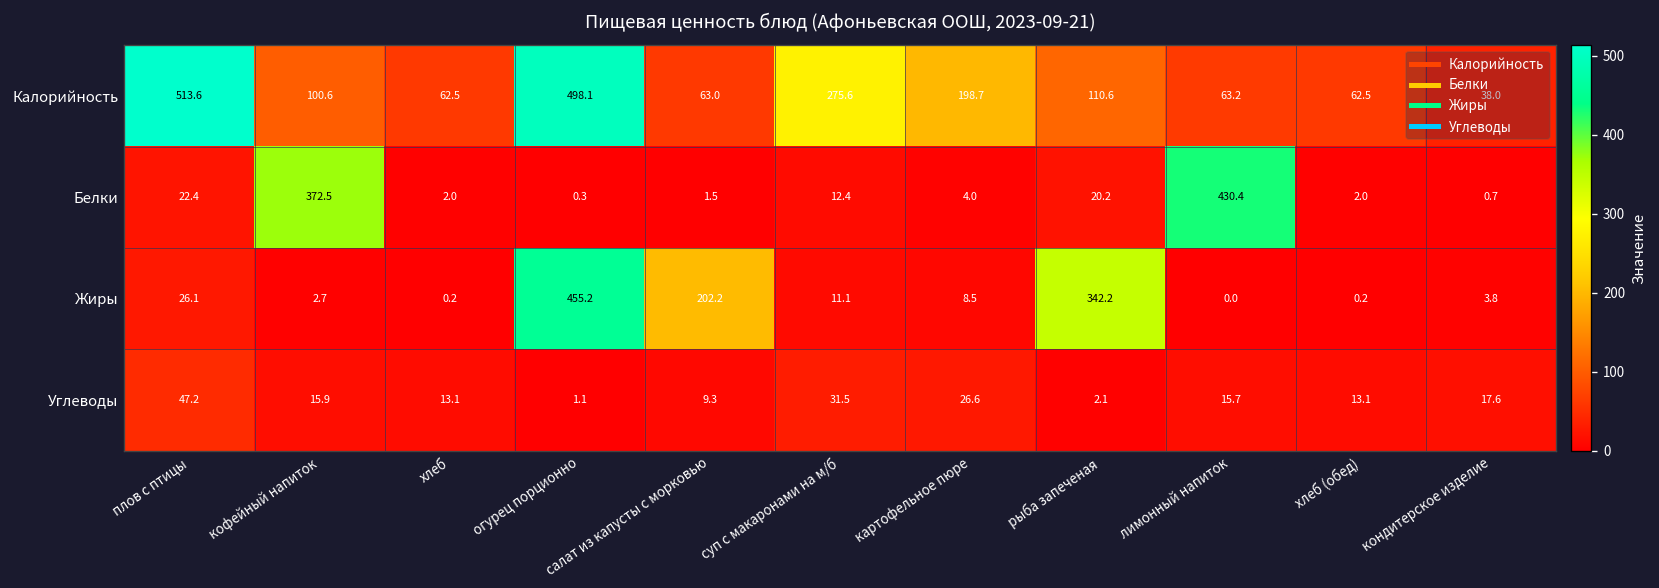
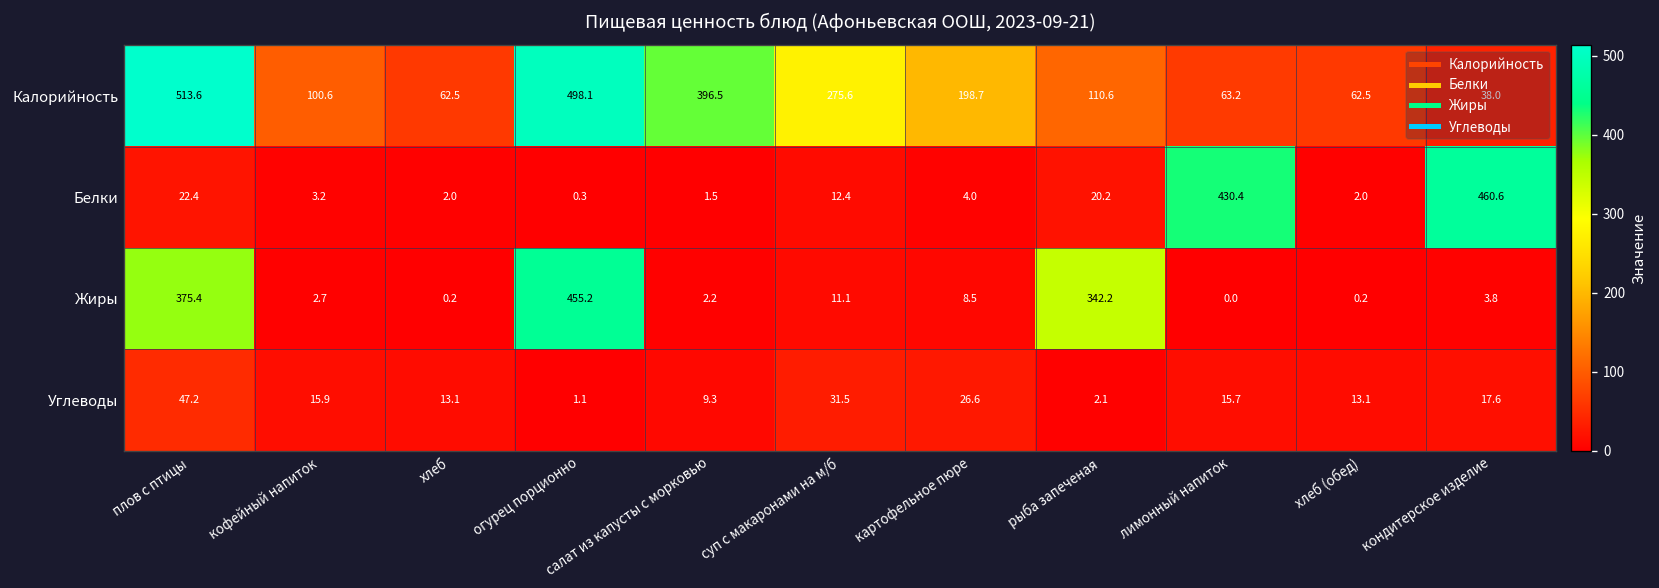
Калорийность, салат из капусты с морковью: 63.0 -> 396.5
Белки, кофейный напиток: 372.5 -> 3.2
Белки, кондитерское изделие: 0.7 -> 460.6
Жиры, плов с птицы: 26.1 -> 375.4
Жиры, салат из капусты с морковью: 202.2 -> 2.2
